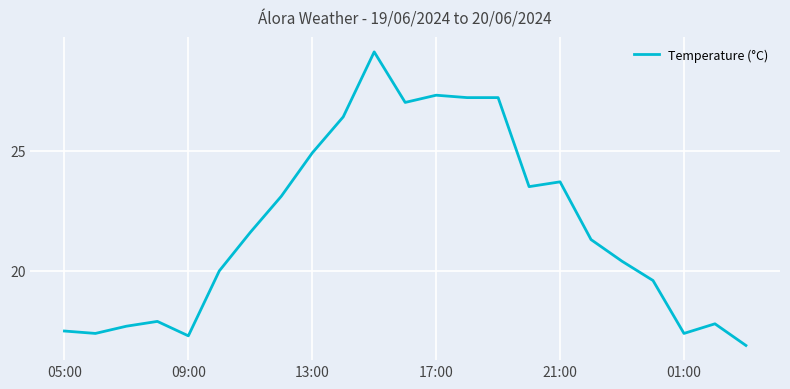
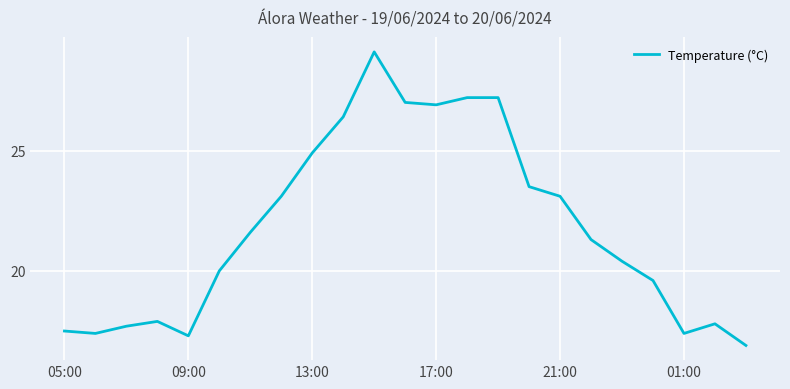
17:00: 27.3 -> 26.9
21:00: 23.7 -> 23.1
